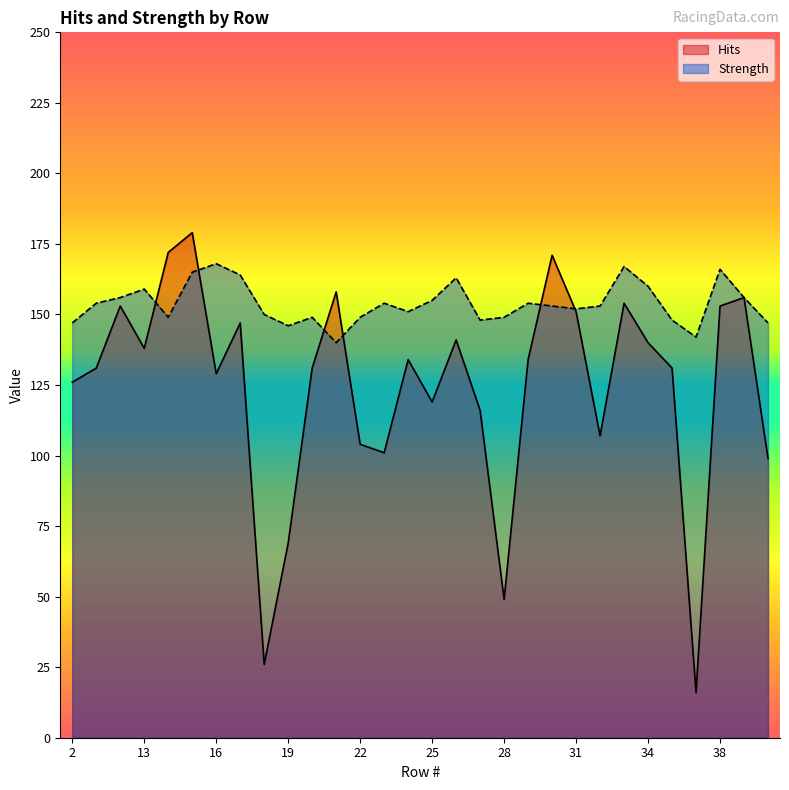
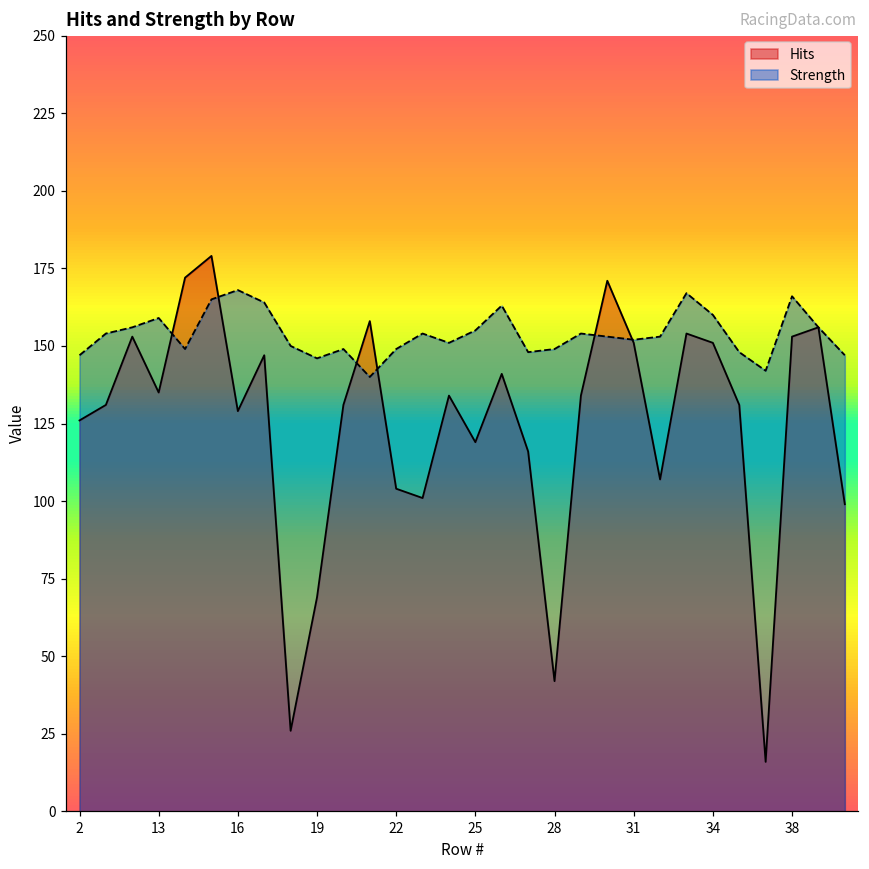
Hits, 13: 138 -> 135
Hits, 28: 49 -> 42
Hits, 34: 140 -> 151
